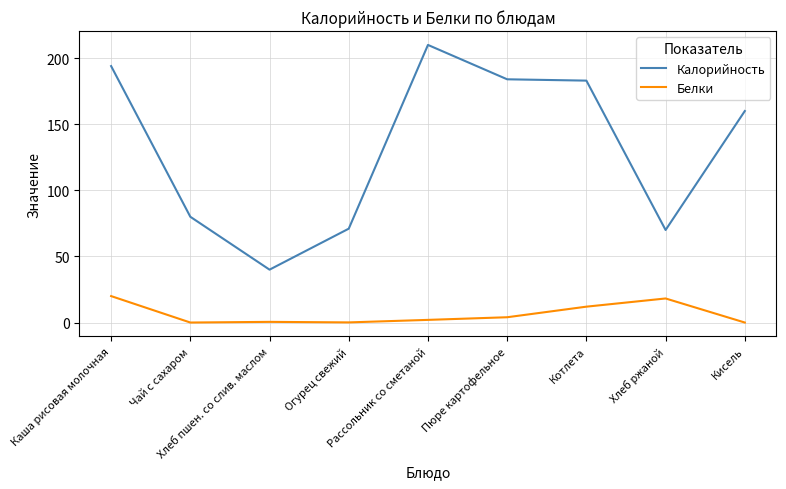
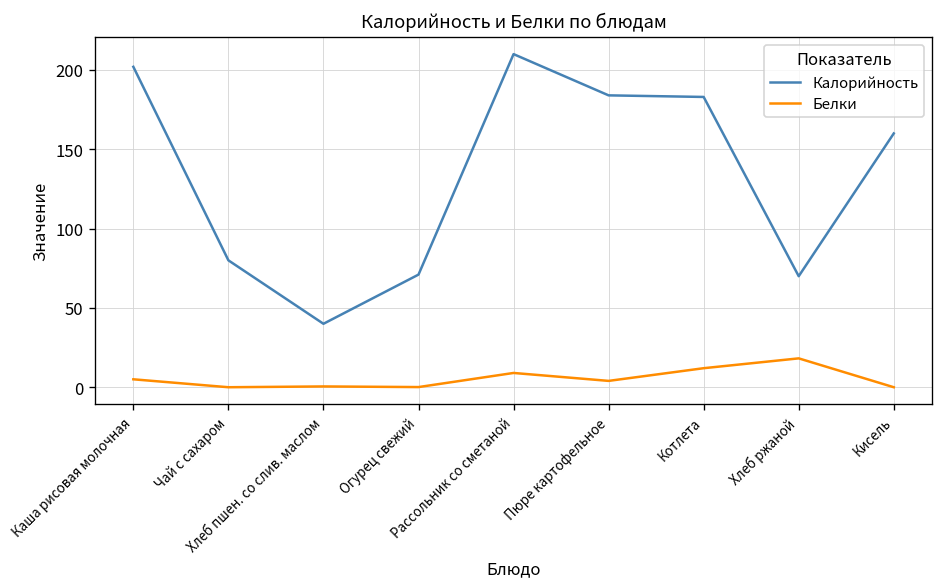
Калорийность, Каша рисовая молочная: 194 -> 202
Белки, Каша рисовая молочная: 20 -> 5
Белки, Рассольник со сметаной: 2 -> 9
